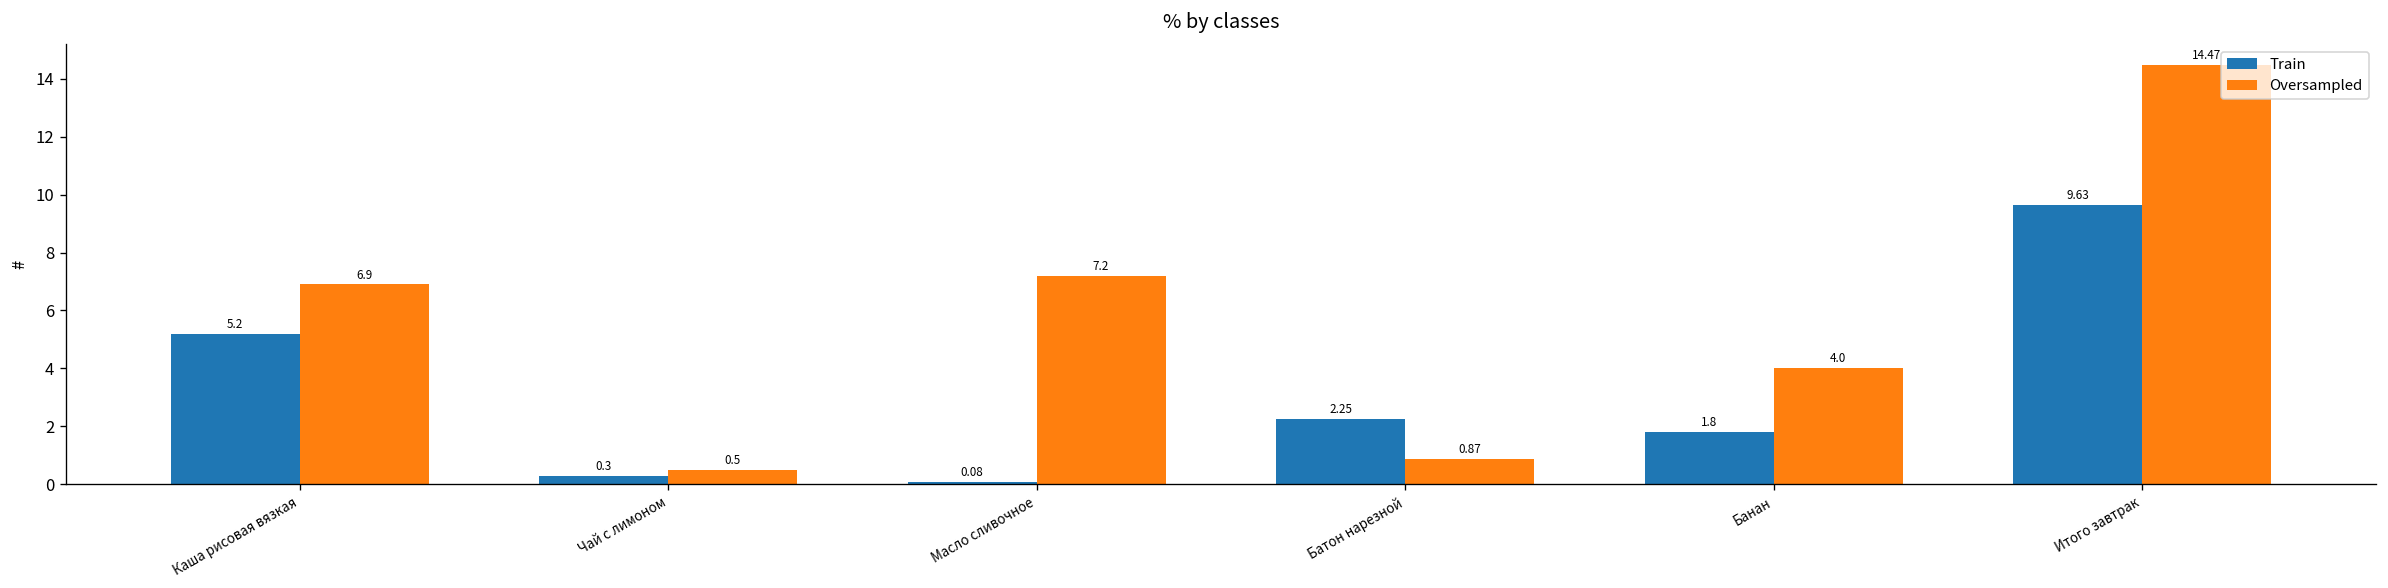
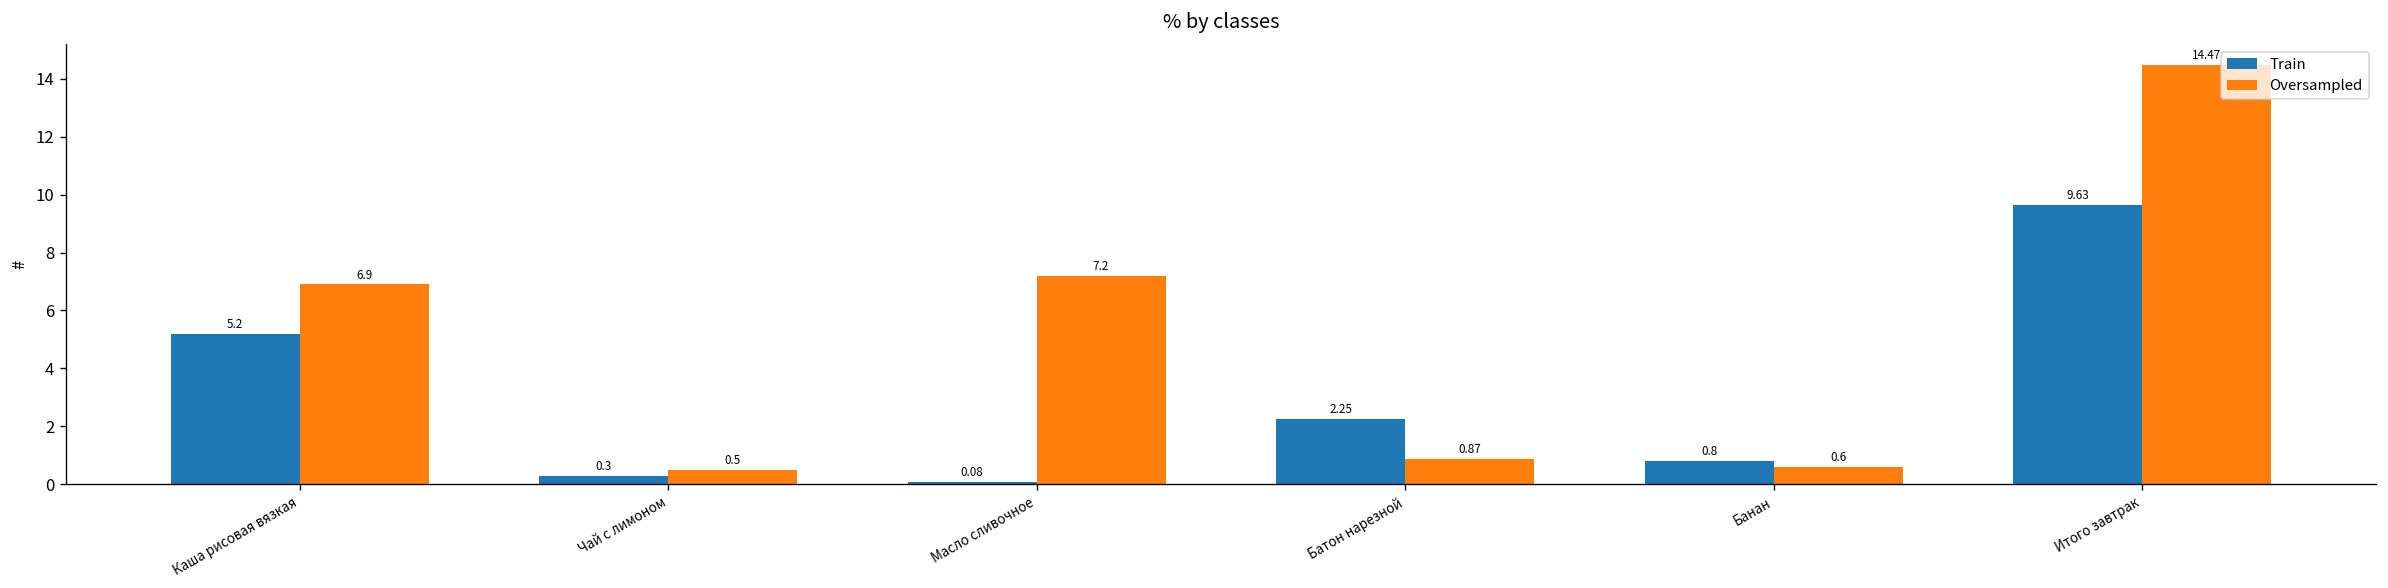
Train, Банан: 1.8 -> 0.8
Oversampled, Банан: 4.0 -> 0.6
